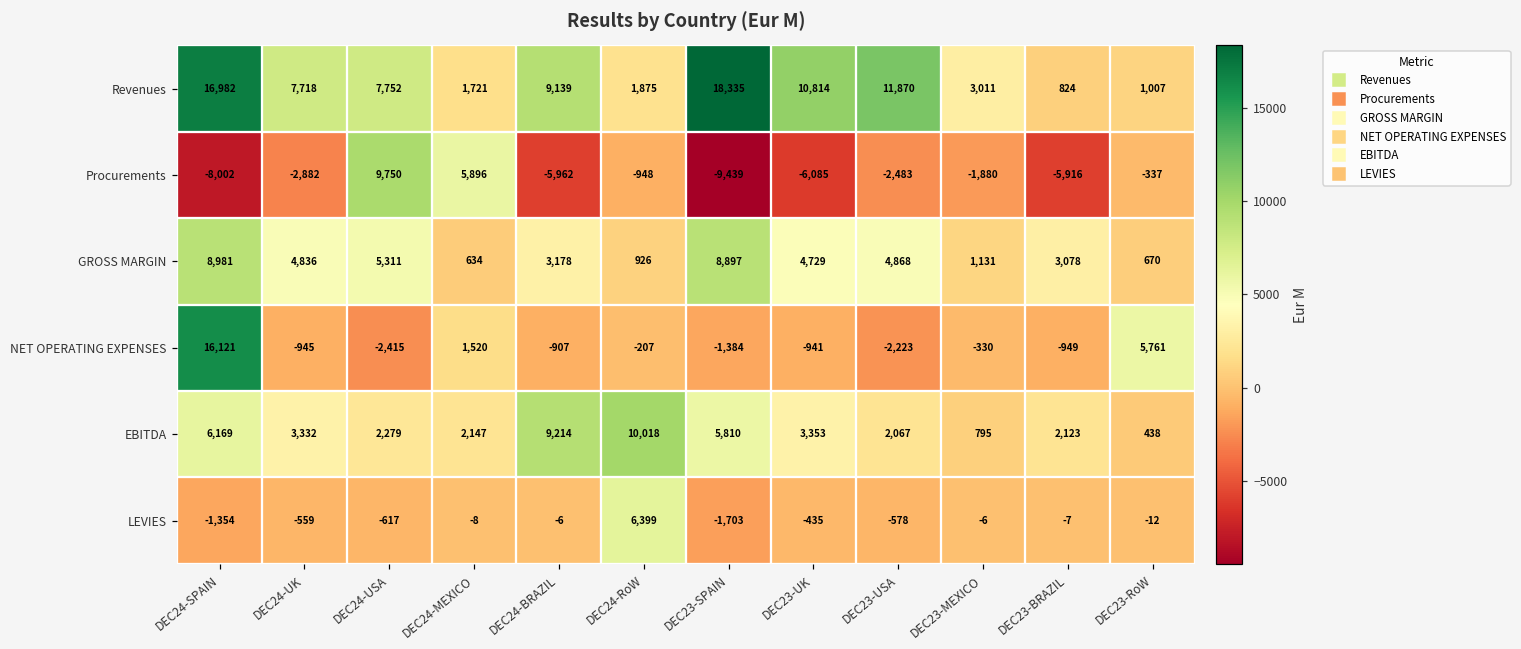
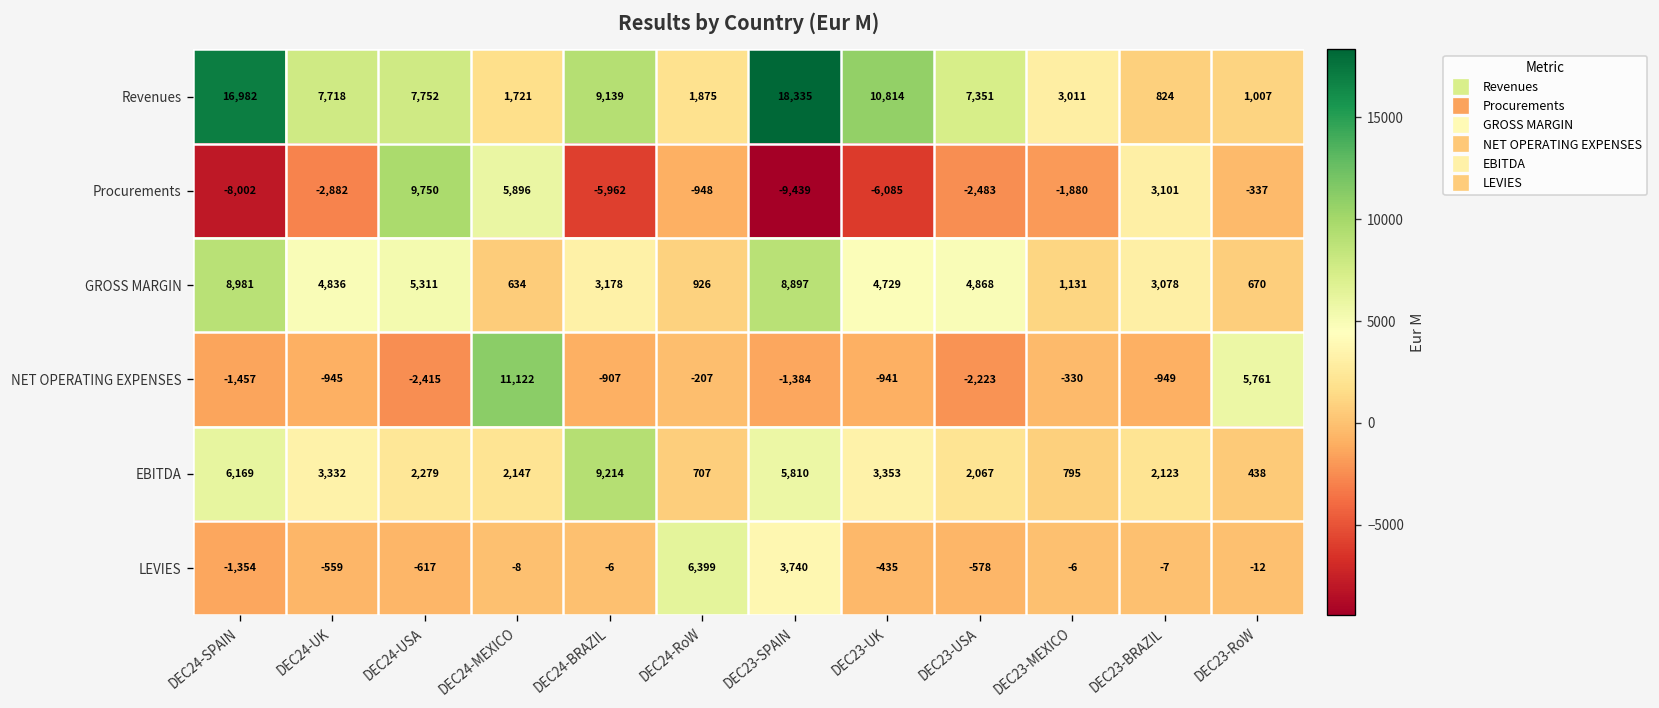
Revenues, DEC23-USA: 11,870 -> 7,351
Procurements, DEC23-BRAZIL: -5,916 -> 3,101
NET OPERATING EXPENSES, DEC24-SPAIN: 16,121 -> -1,457
NET OPERATING EXPENSES, DEC24-MEXICO: 1,520 -> 11,122
EBITDA, DEC24-RoW: 10,018 -> 707
LEVIES, DEC23-SPAIN: -1,703 -> 3,740
